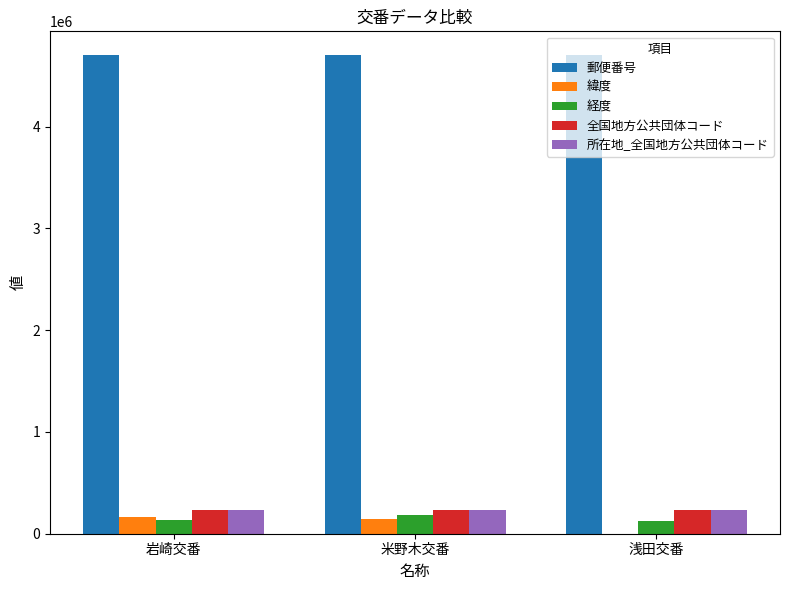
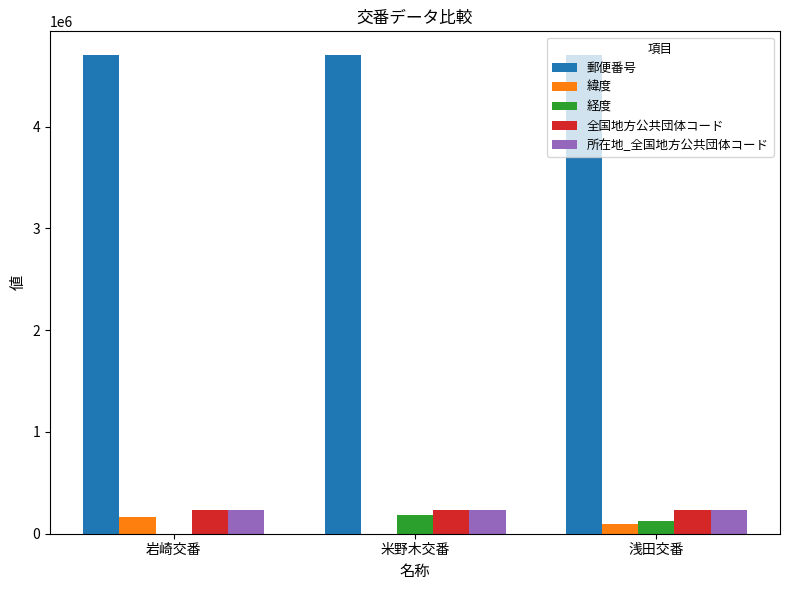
経度, 岩崎交番: 130000 -> 0
緯度, 米野木交番: 140000 -> 0
緯度, 浅田交番: 0 -> 100000
